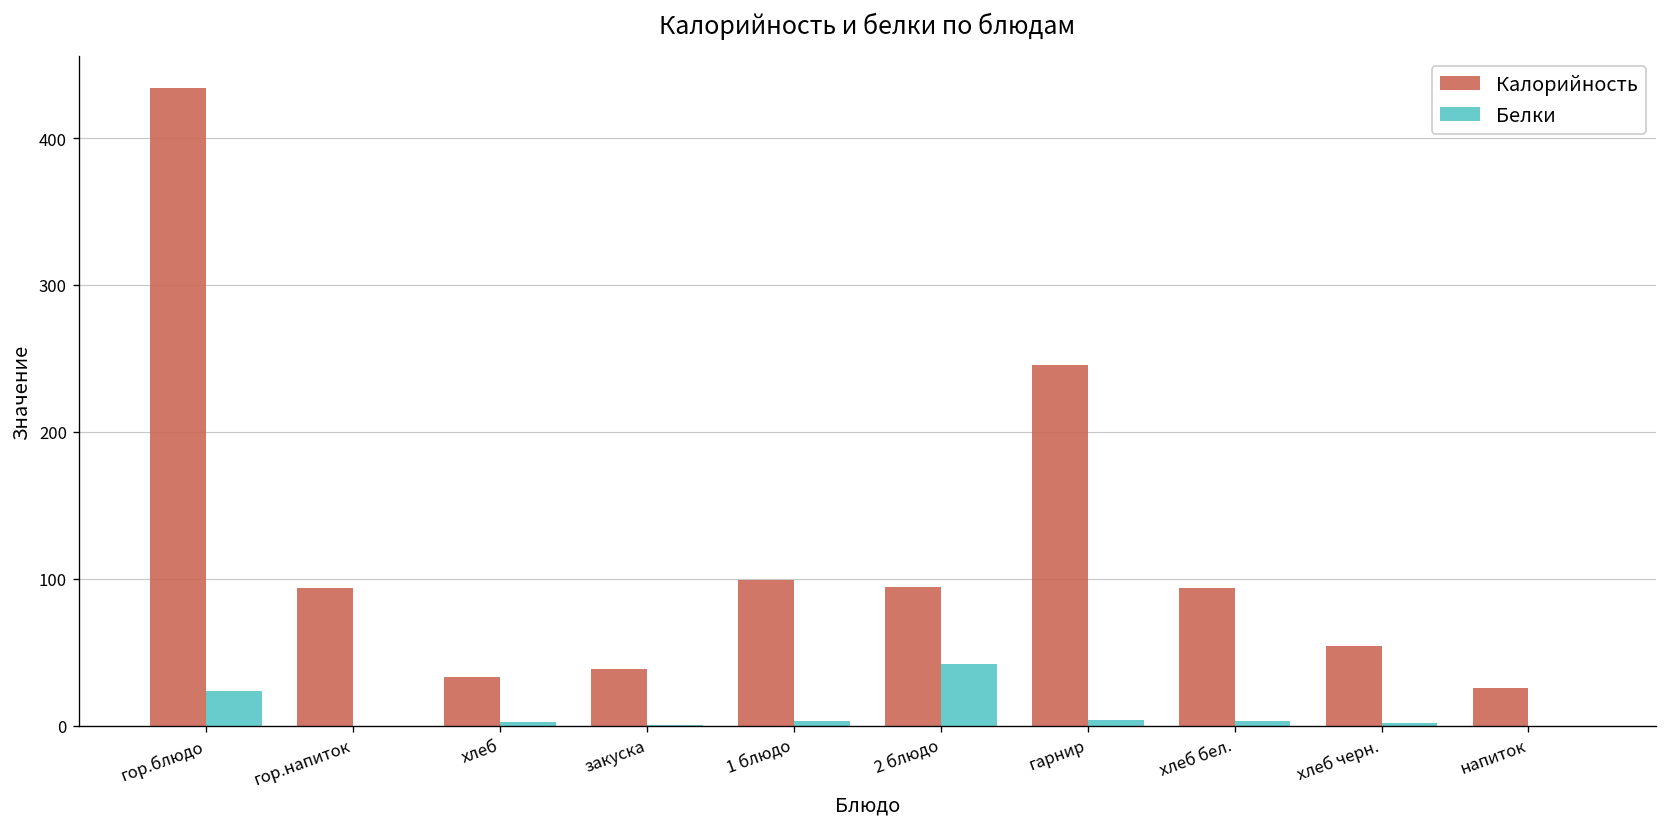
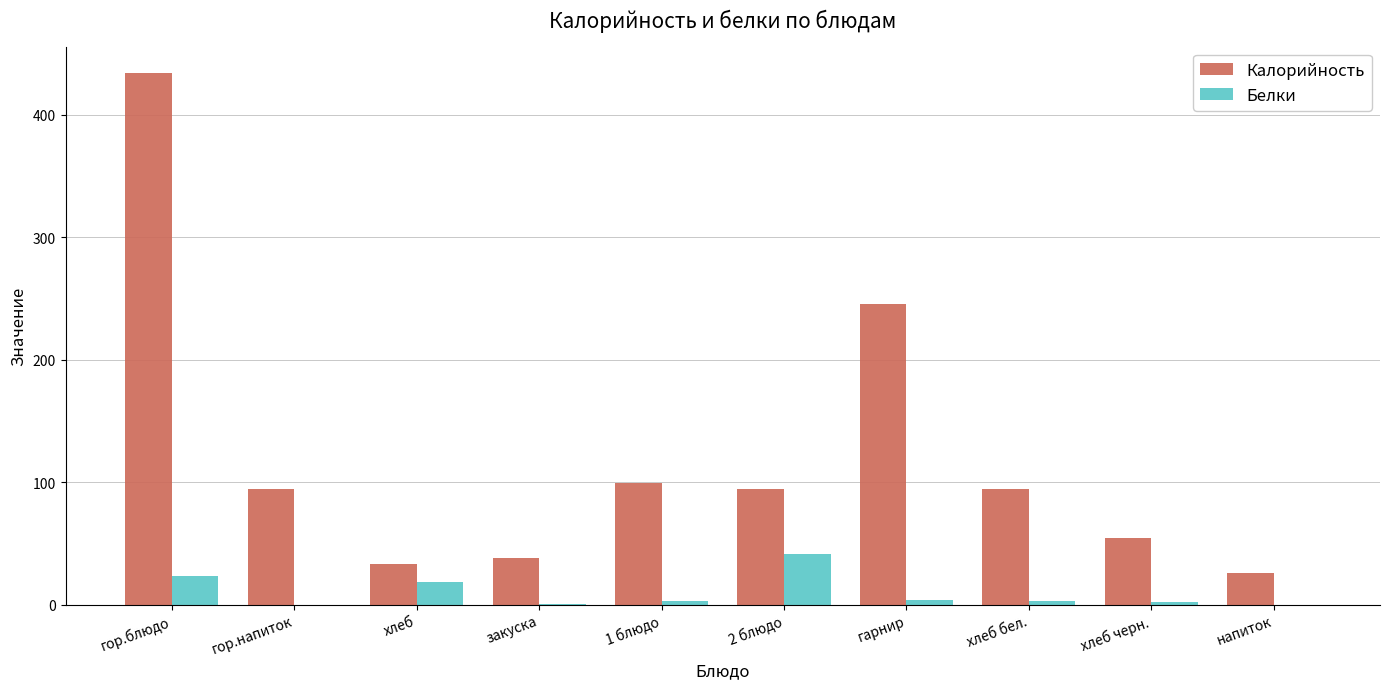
Белки, хлеб: 2 -> 18
